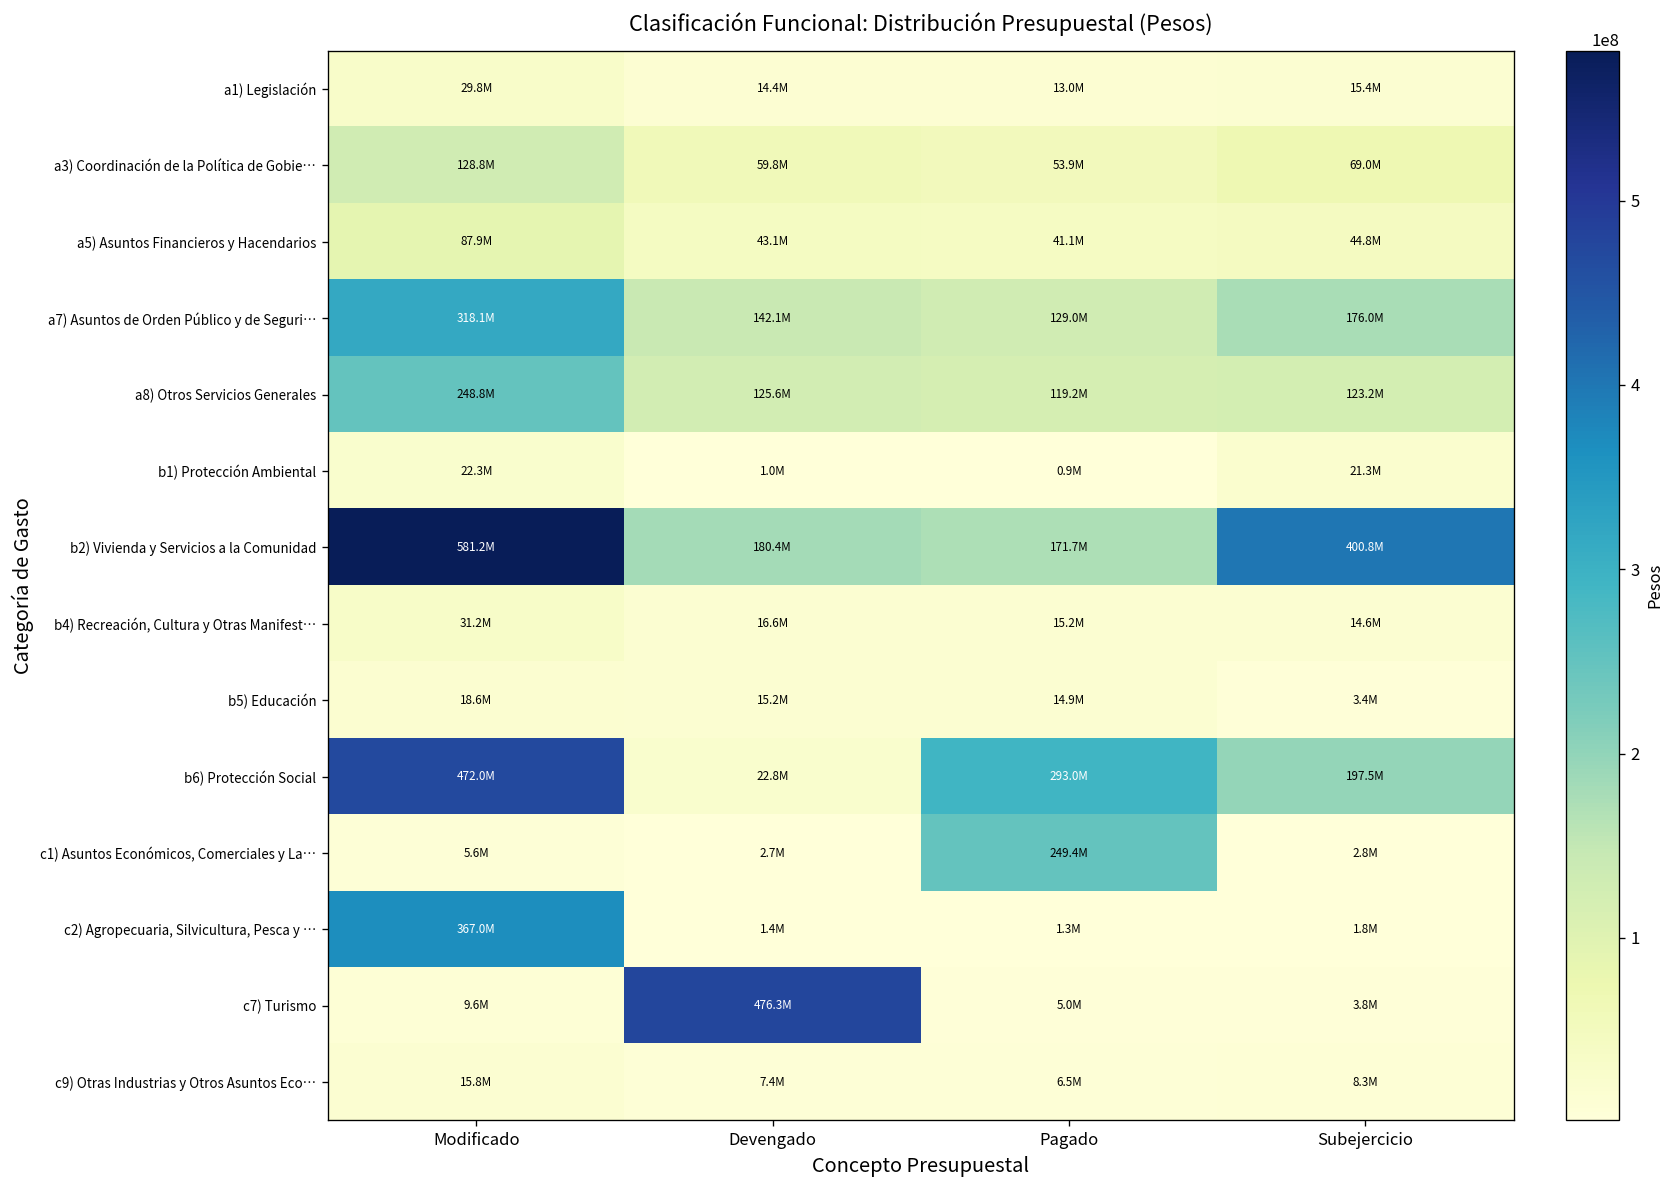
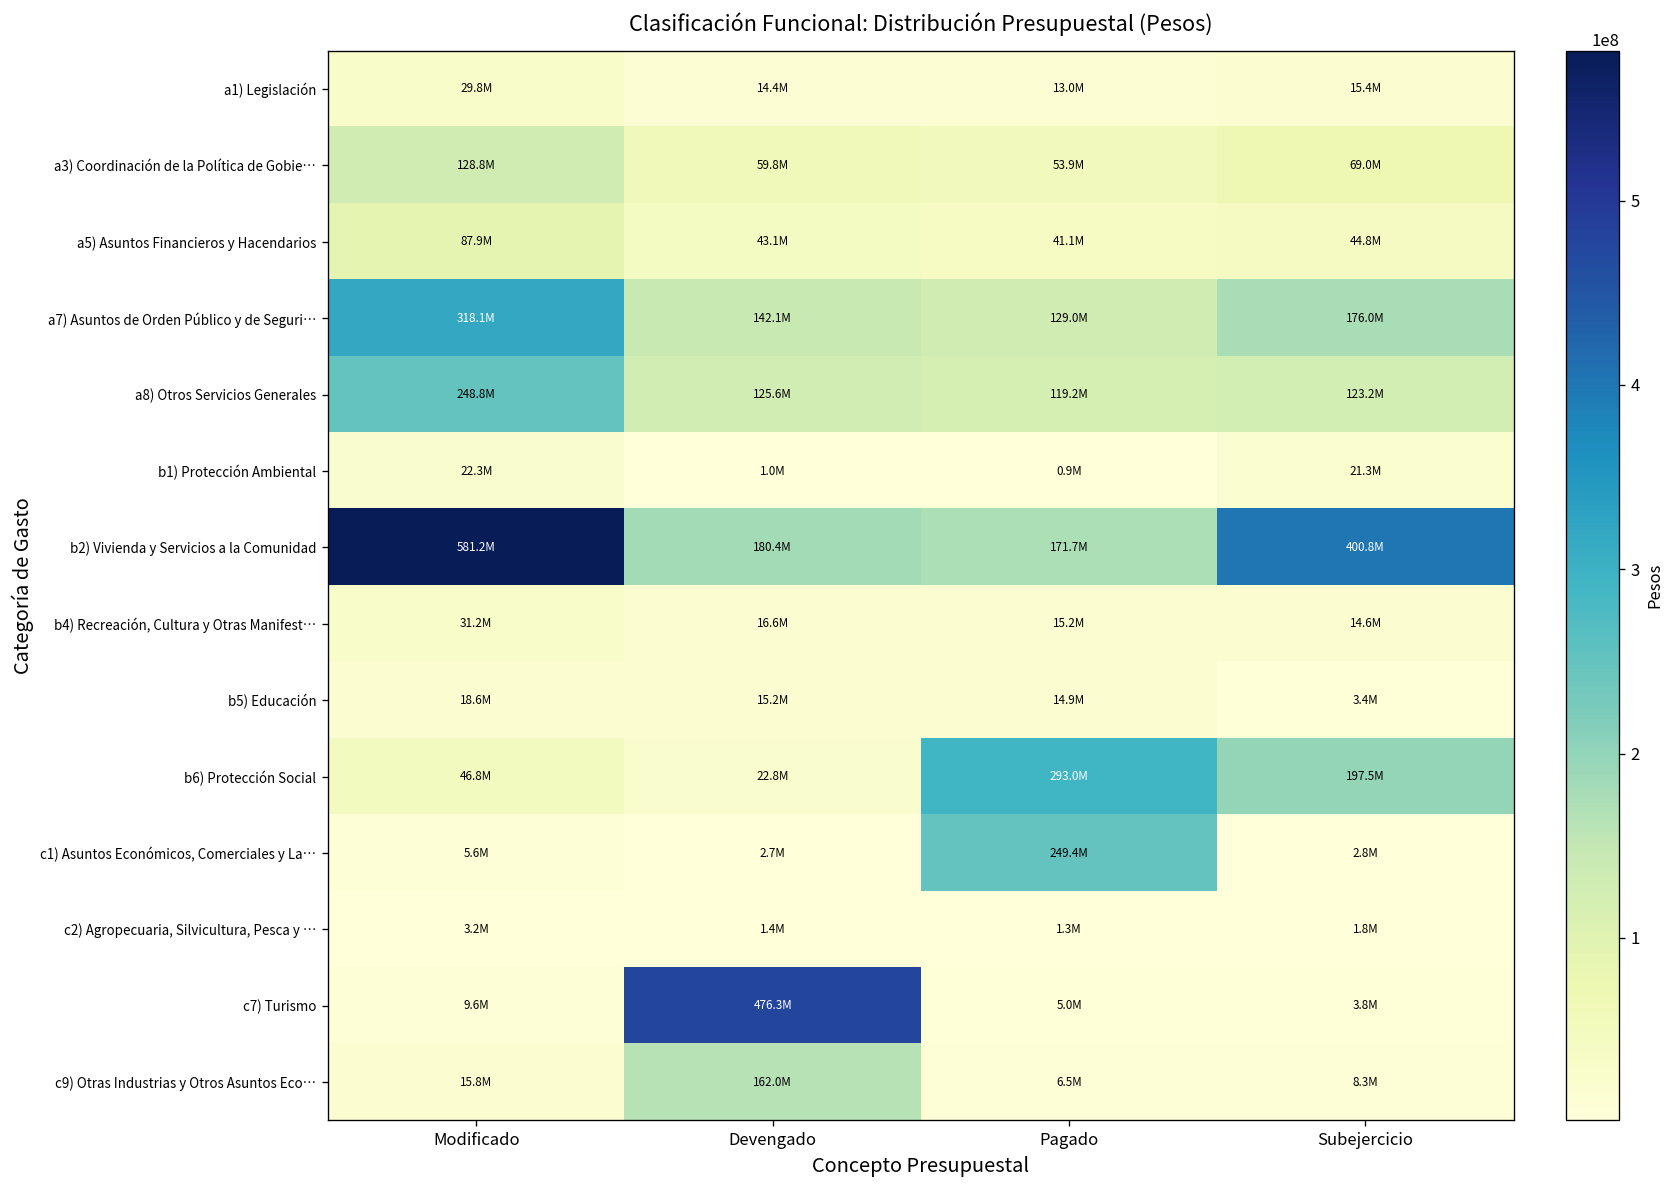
b6) Protección Social, Modificado: 472.0M -> 46.8M
c2) Agropecuaria, Silvicultura, Pesca y …, Modificado: 367.0M -> 3.2M
c9) Otras Industrias y Otros Asuntos Eco…, Devengado: 7.4M -> 162.0M
